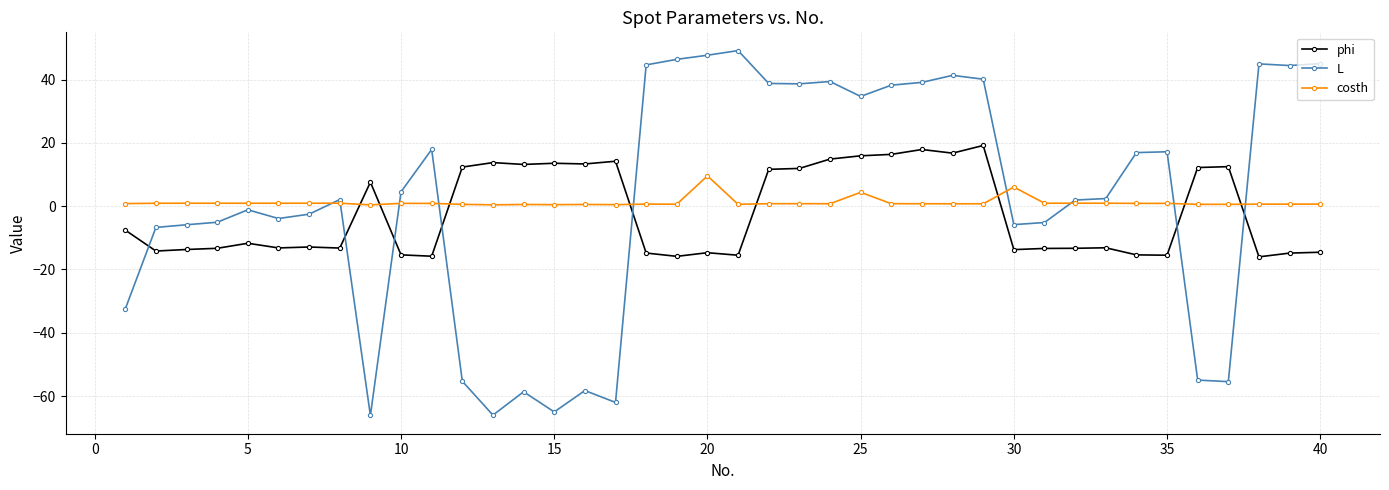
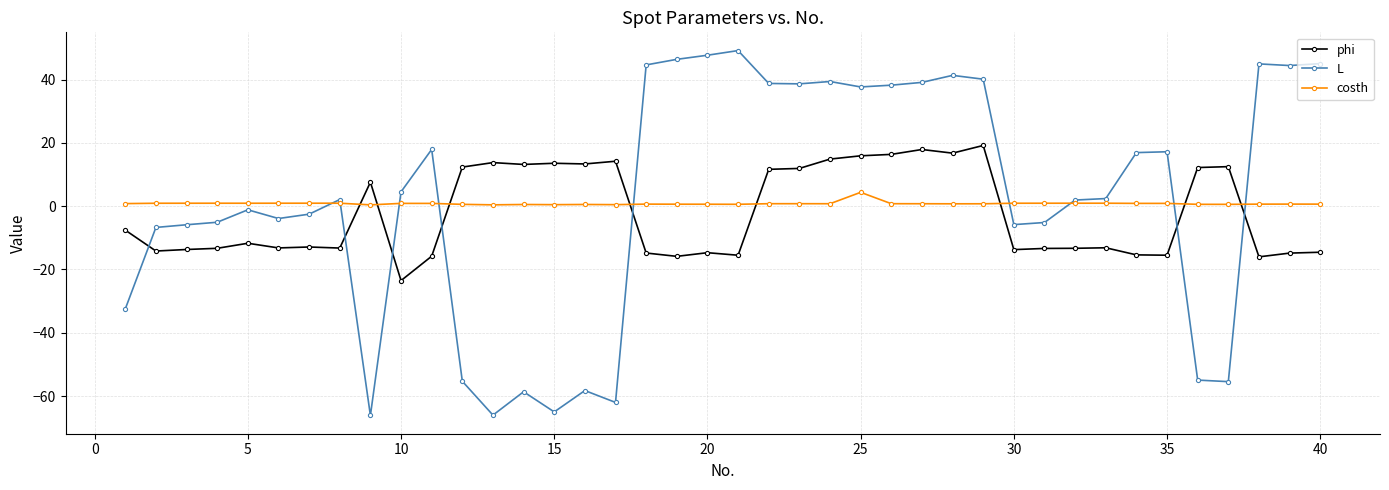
phi, 10: -15 -> -24
costh, 20: 10 -> 1
L, 25: 35 -> 38
costh, 30: 6 -> 1
